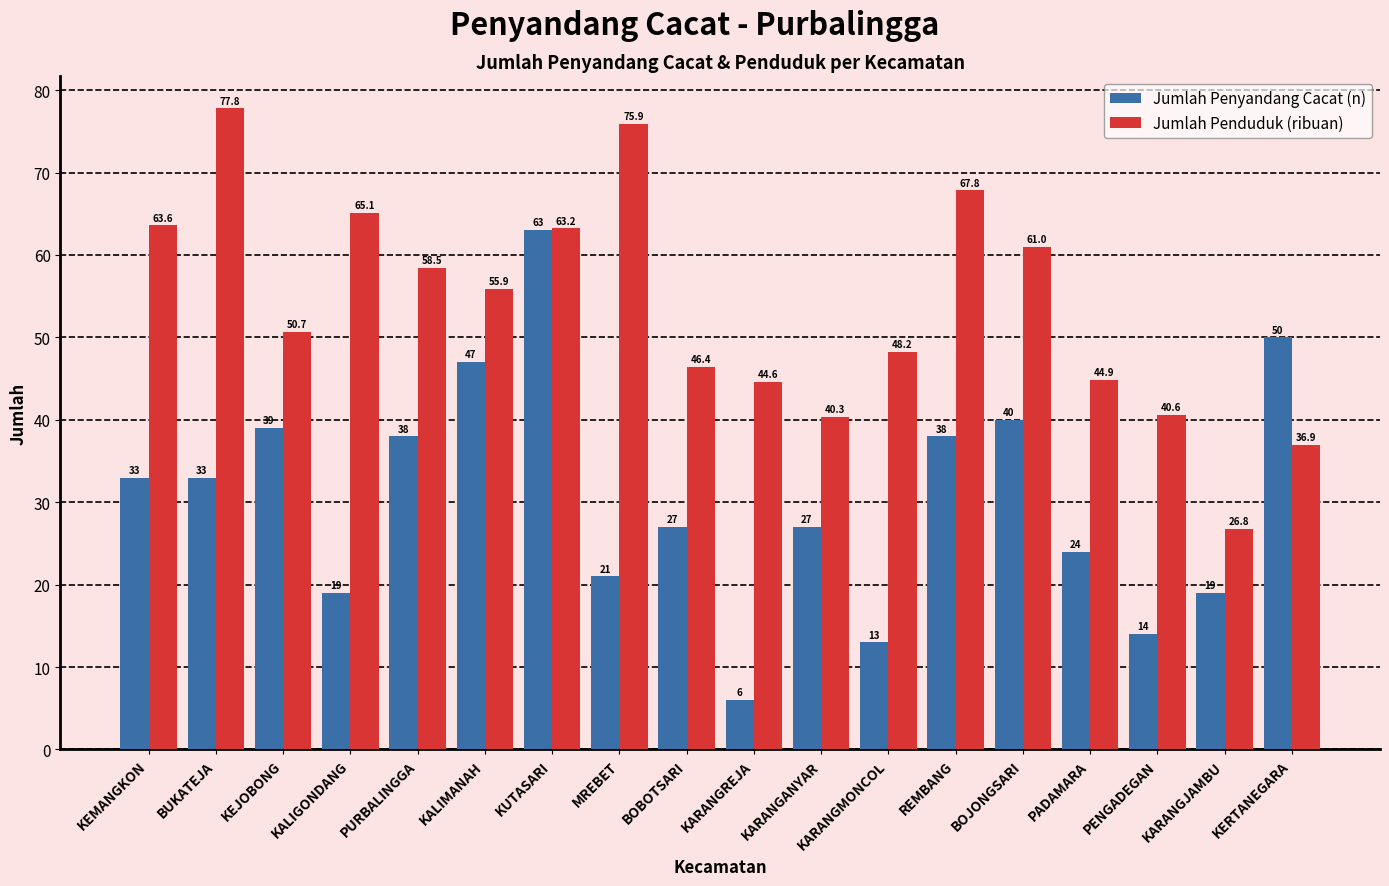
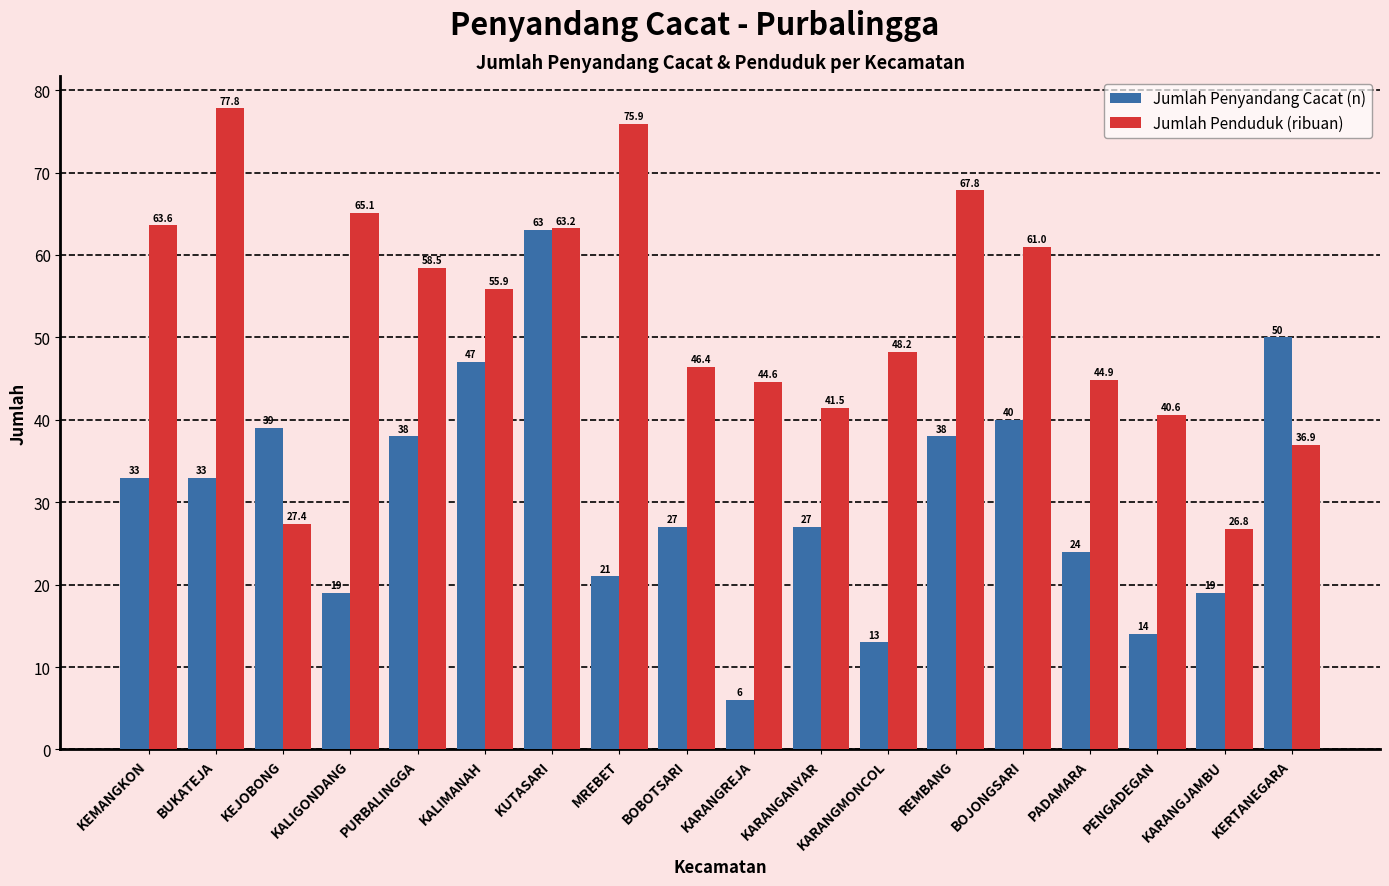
Jumlah Penduduk (ribuan), KEJOBONG: 50.7 -> 27.4
Jumlah Penduduk (ribuan), KARANGANYAR: 40.3 -> 41.5
